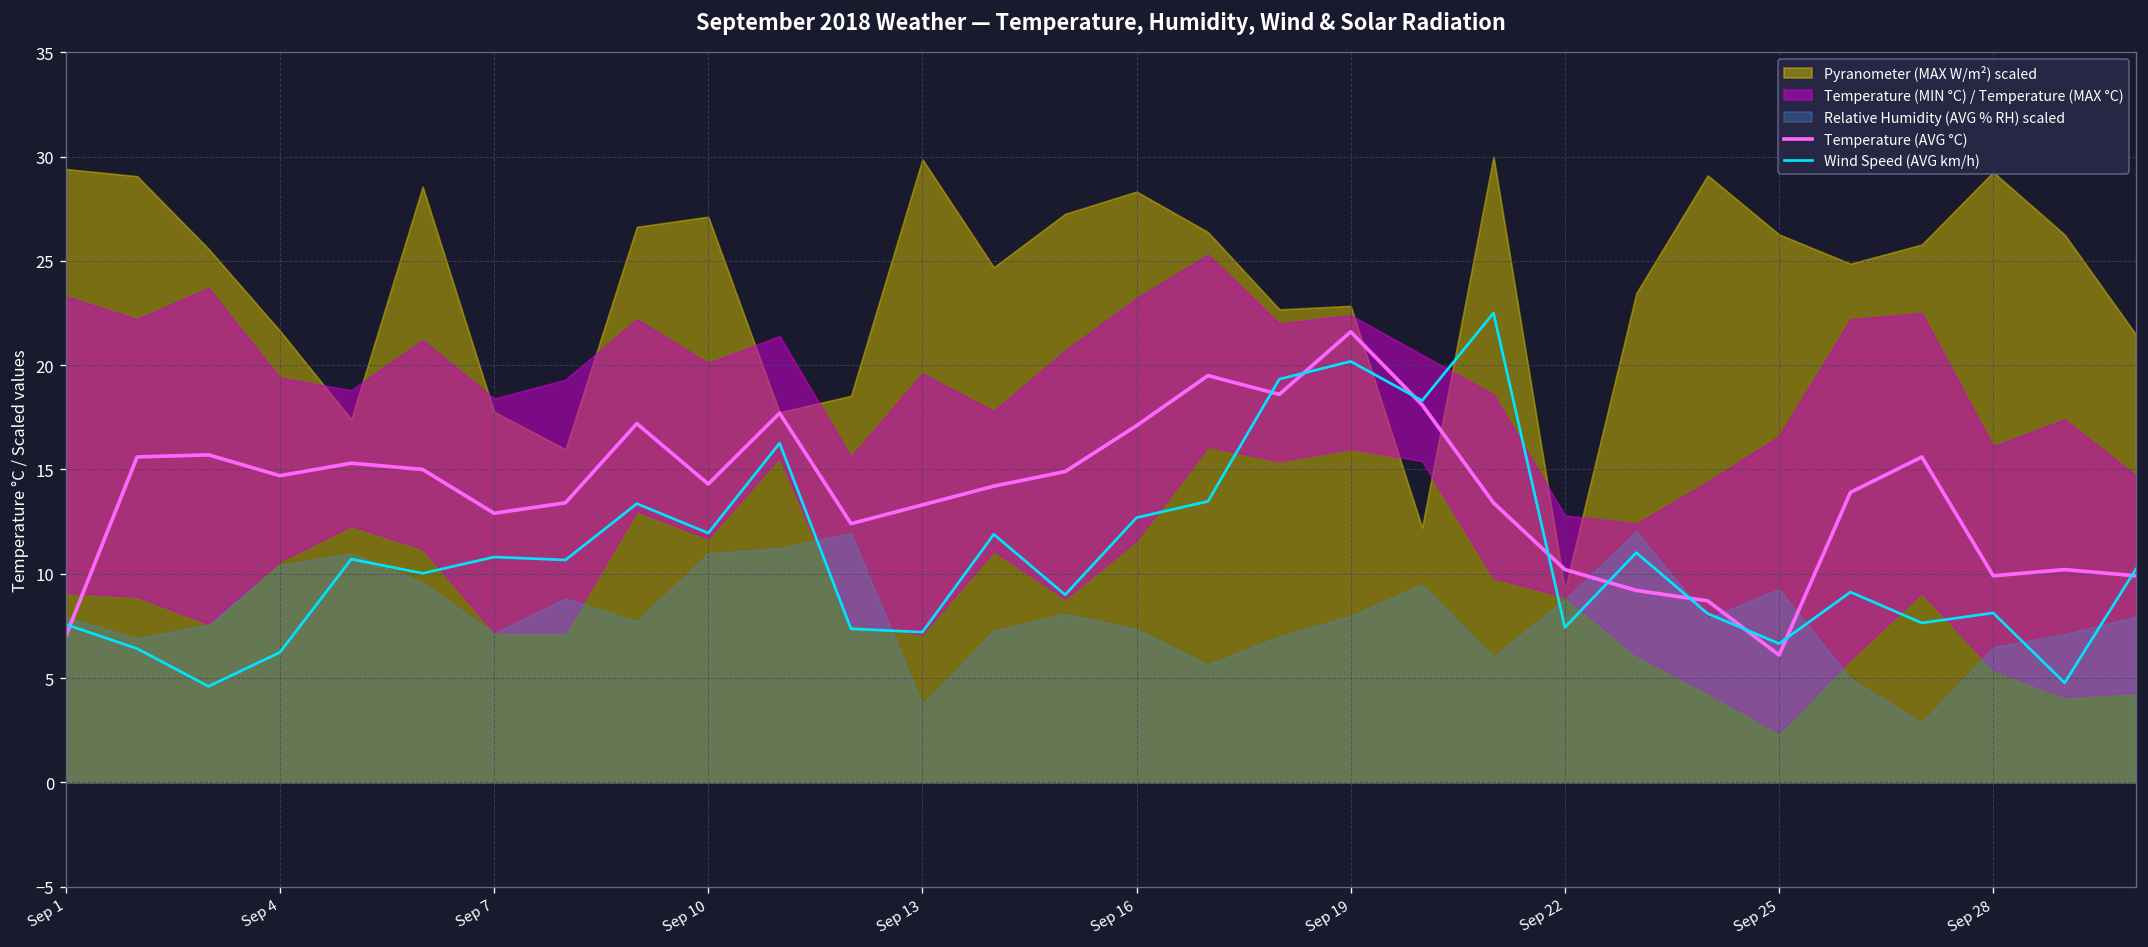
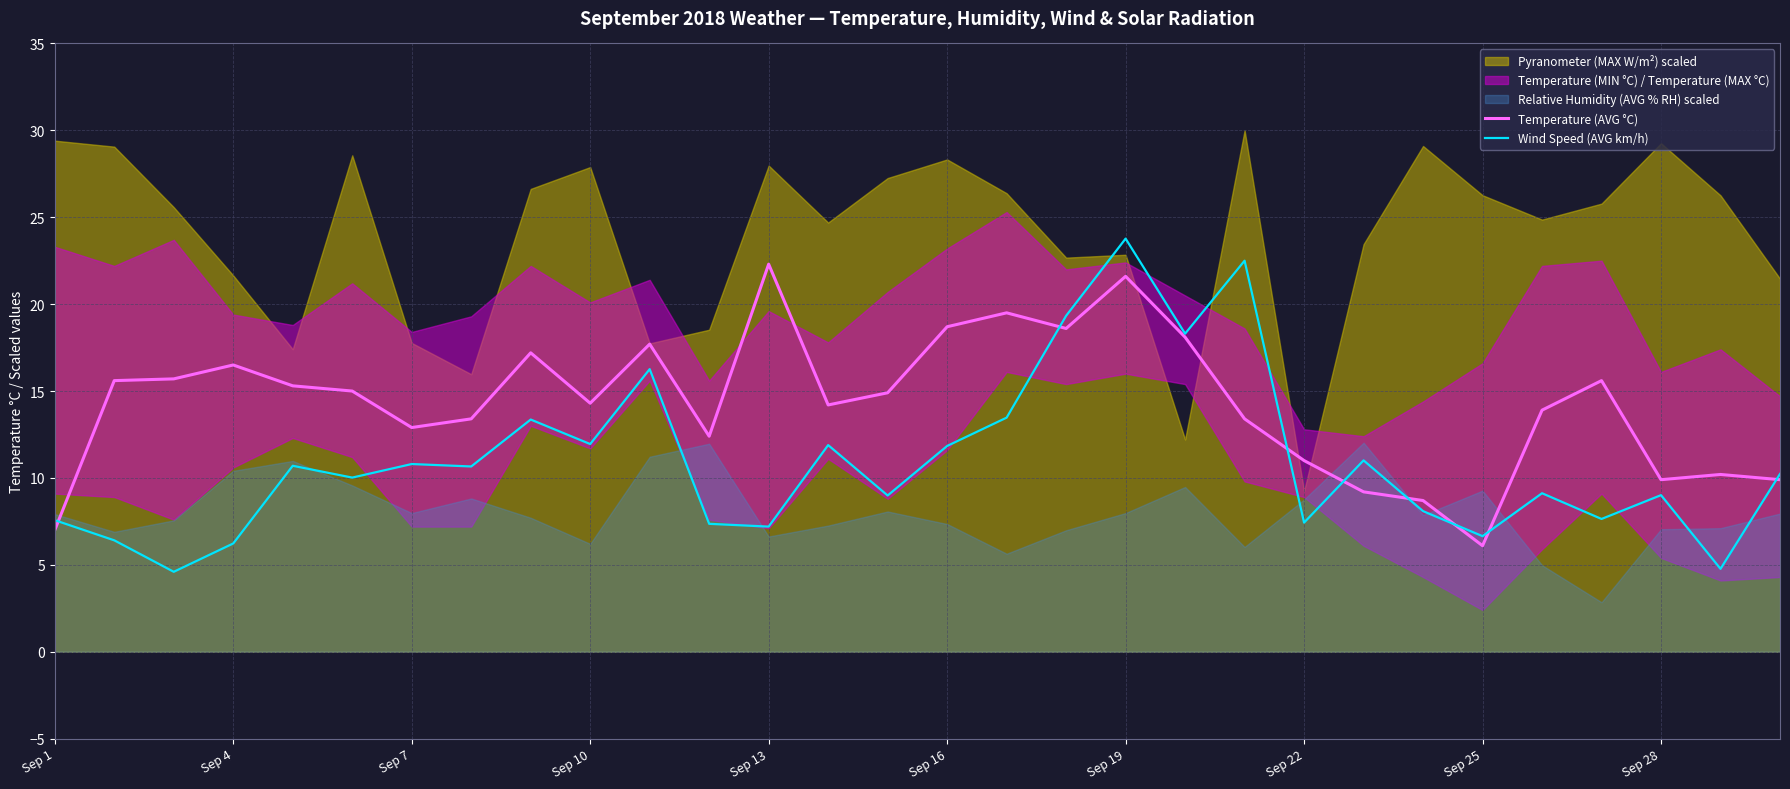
Temperature (AVG °C), Sep 4: 14.7 -> 16.5
Relative Humidity (AVG % RH) scaled, Sep 7: 7.1 -> 8.0
Pyranometer (MAX W/m²) scaled, Sep 10: 27.1 -> 27.9
Relative Humidity (AVG % RH) scaled, Sep 10: 11.0 -> 6.2
Temperature (AVG °C), Sep 13: 13.3 -> 22.3
Pyranometer (MAX W/m²) scaled, Sep 13: 29.9 -> 28.0
Relative Humidity (AVG % RH) scaled, Sep 13: 3.7 -> 6.6
Temperature (AVG °C), Sep 16: 17.1 -> 18.7
Wind Speed (AVG km/h), Sep 16: 12.7 -> 11.8
Wind Speed (AVG km/h), Sep 19: 20.2 -> 23.8
Temperature (AVG °C), Sep 22: 10.2 -> 11.0
Wind Speed (AVG km/h), Sep 28: 8.1 -> 9.0
Relative Humidity (AVG % RH) scaled, Sep 28: 6.5 -> 7.1
